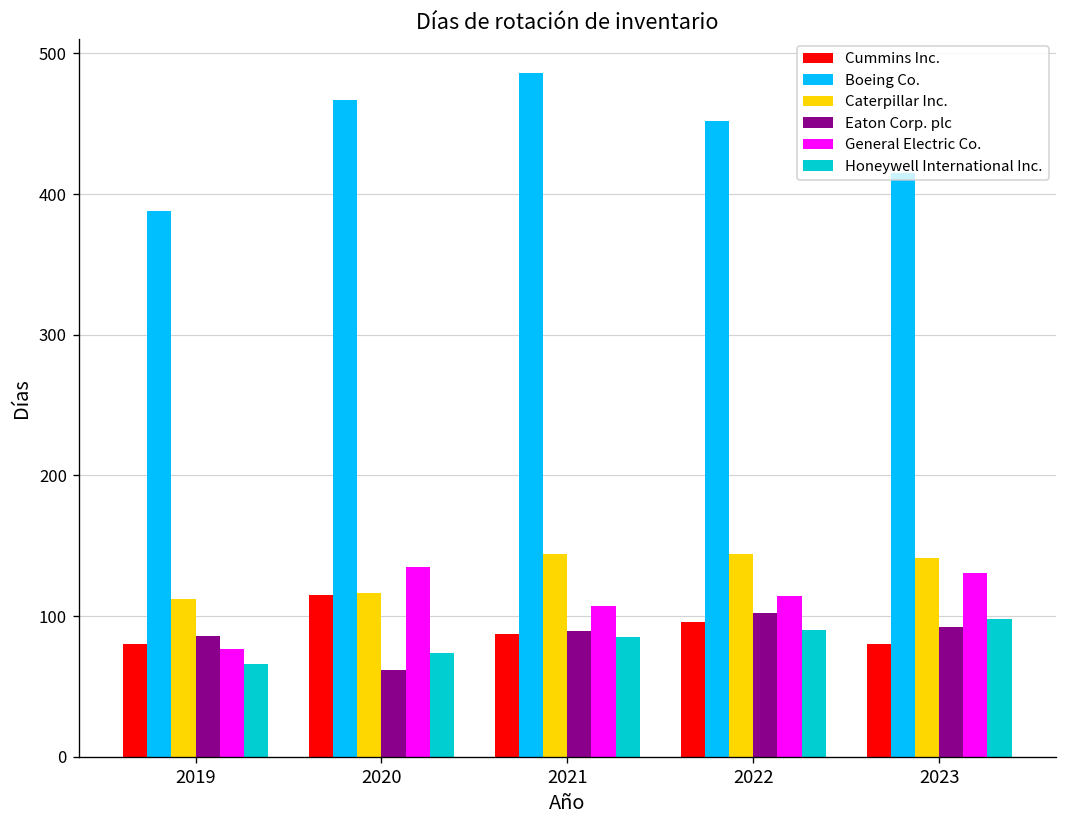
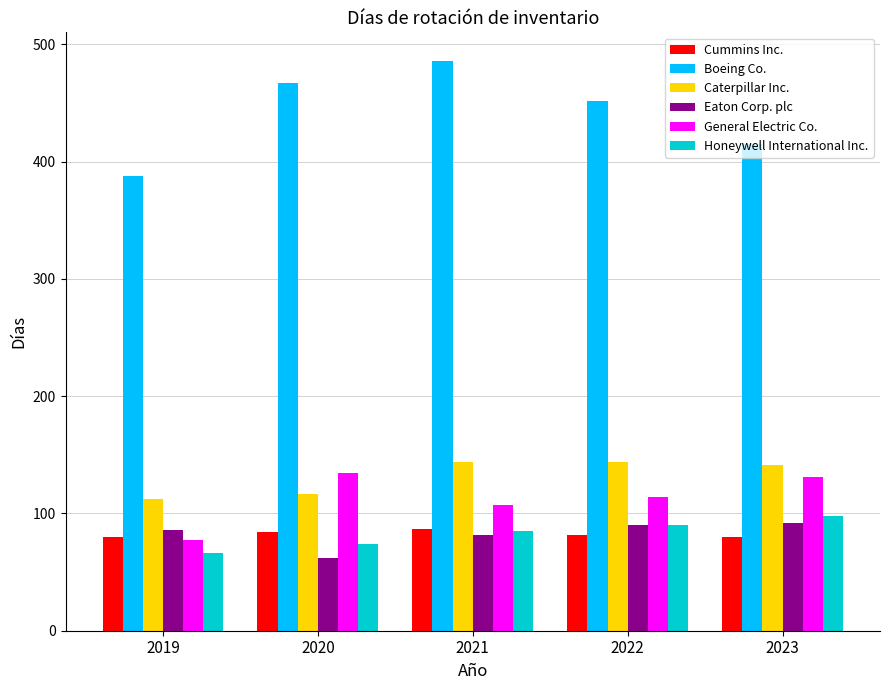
Cummins Inc., 2020: 115 -> 84
Eaton Corp. plc, 2021: 89 -> 82
Cummins Inc., 2022: 96 -> 82
Eaton Corp. plc, 2022: 102 -> 90
